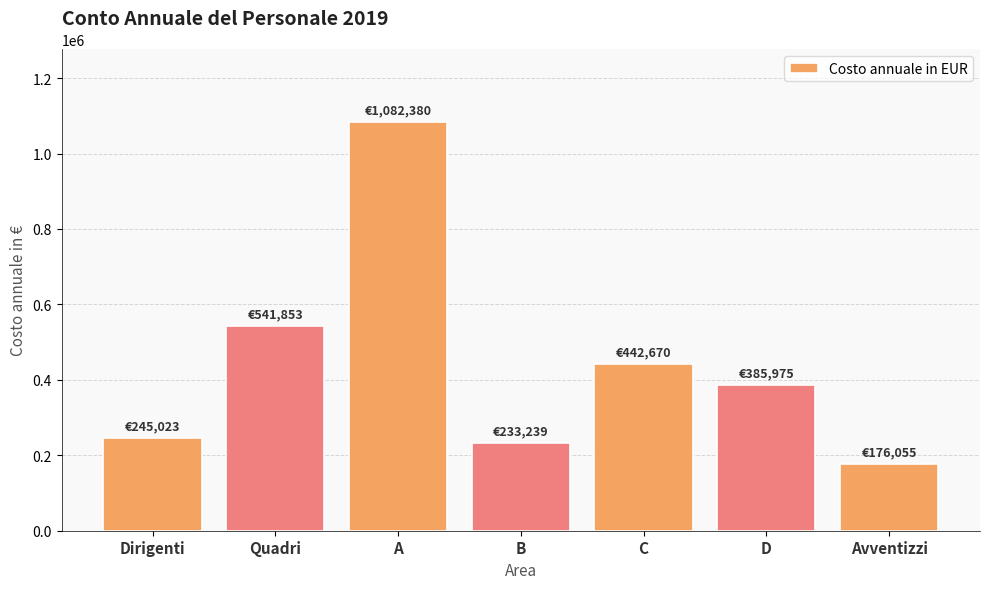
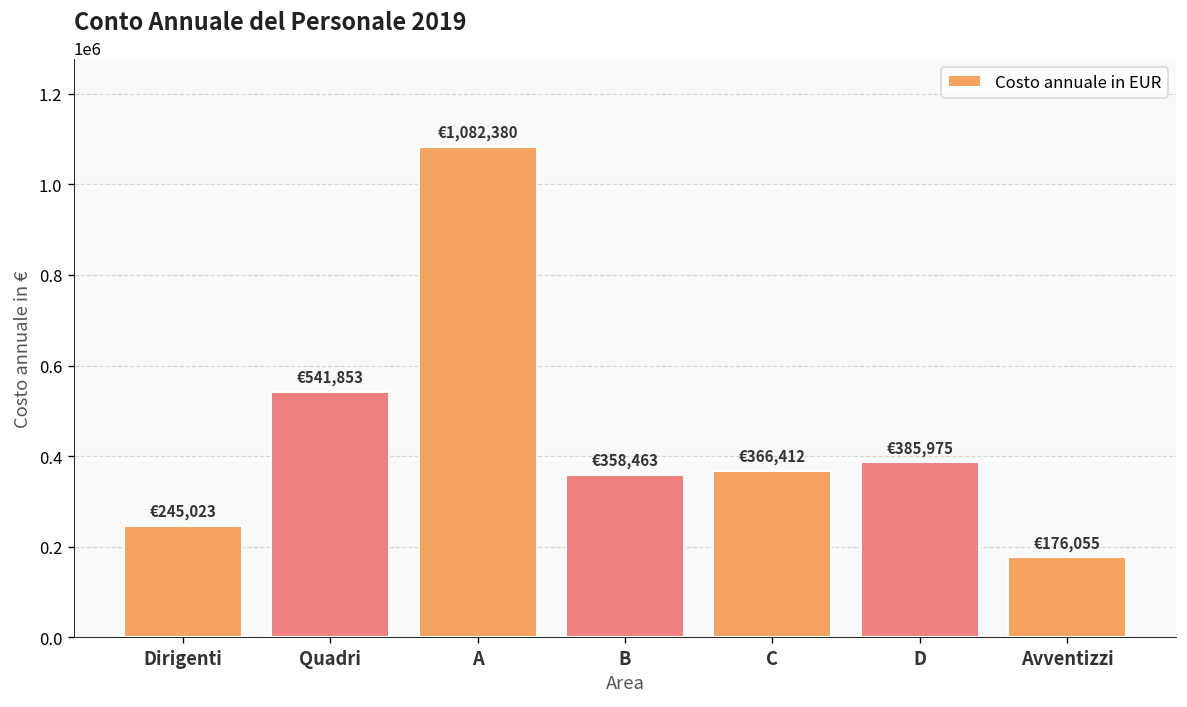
B: €233,239 -> €358,463
C: €442,670 -> €366,412
